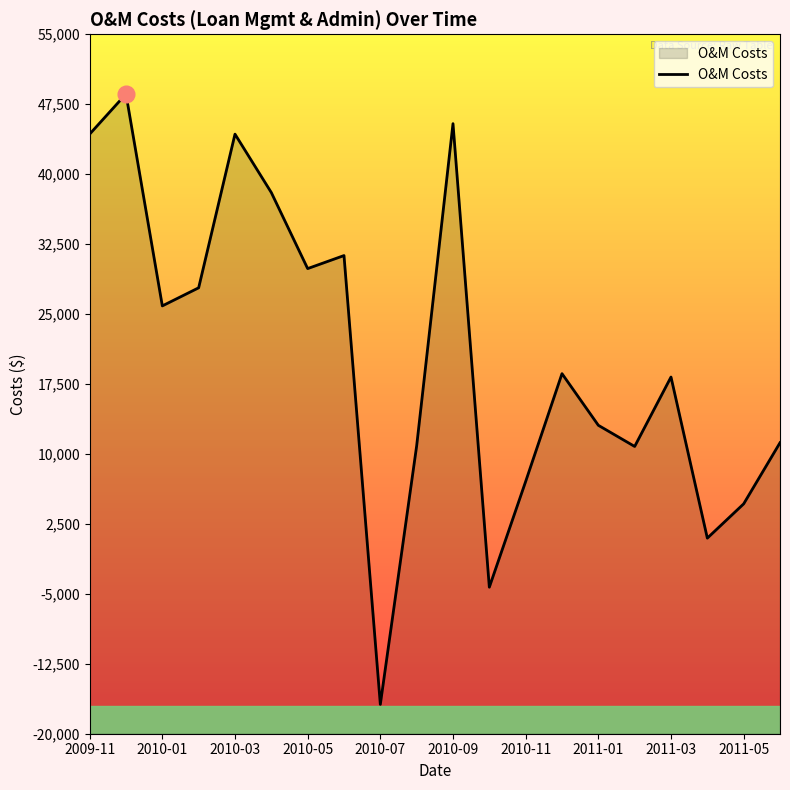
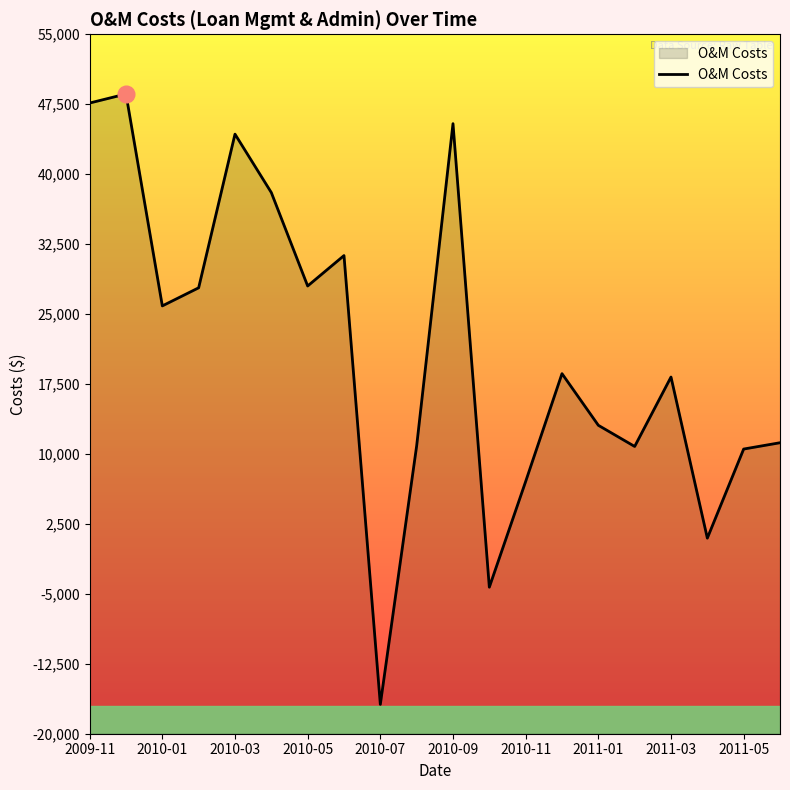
O&M Costs, 2009-11: 44,000 -> 48,000
O&M Costs, 2010-05: 30,000 -> 28,000
O&M Costs, 2011-05: 5,000 -> 11,000
